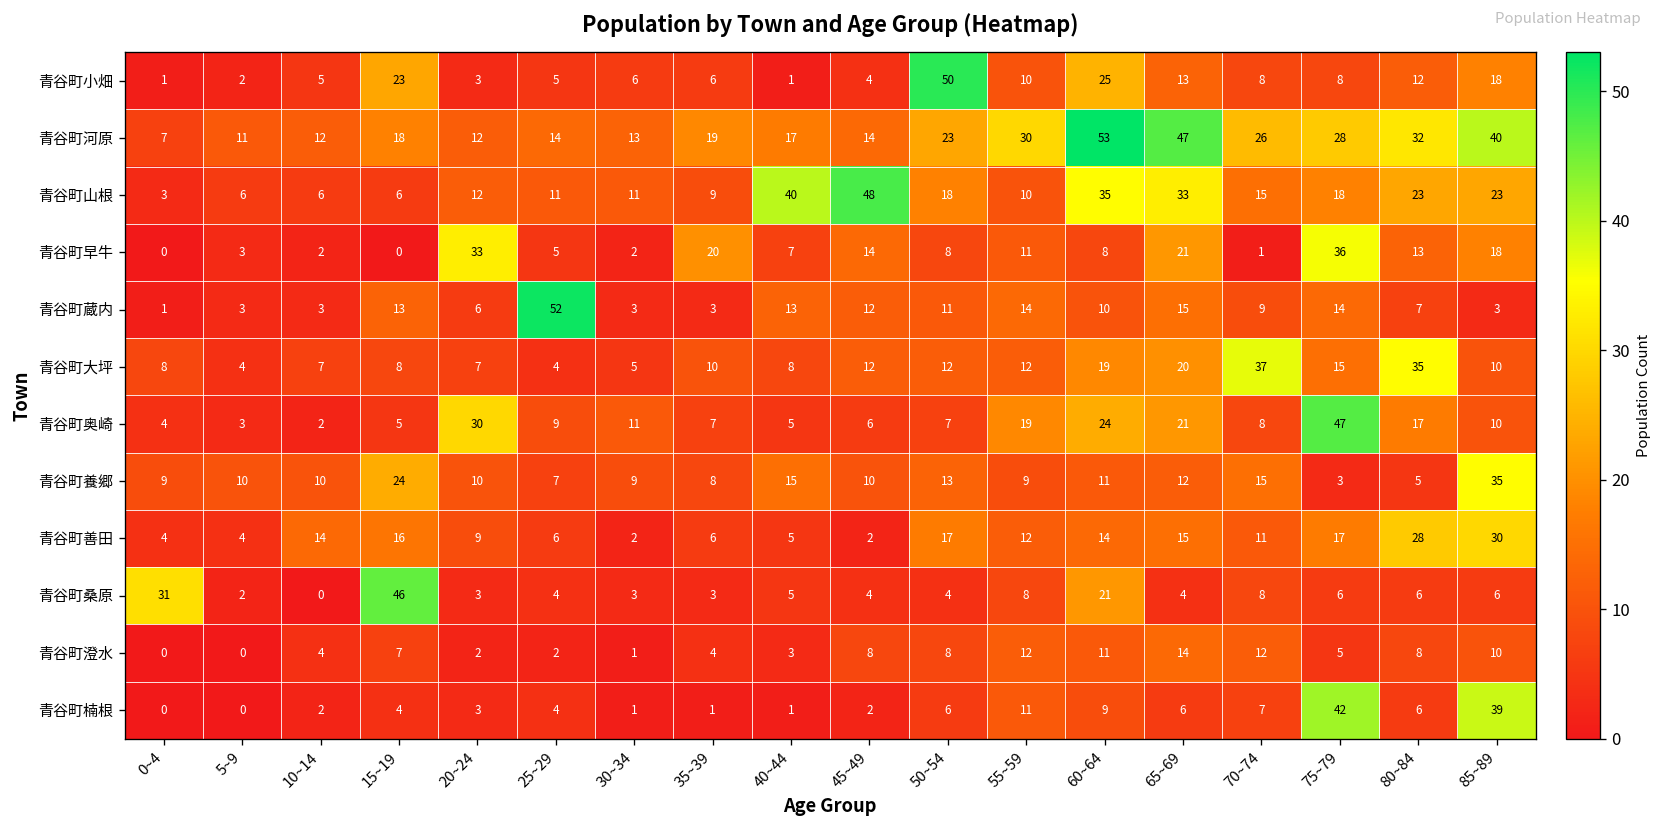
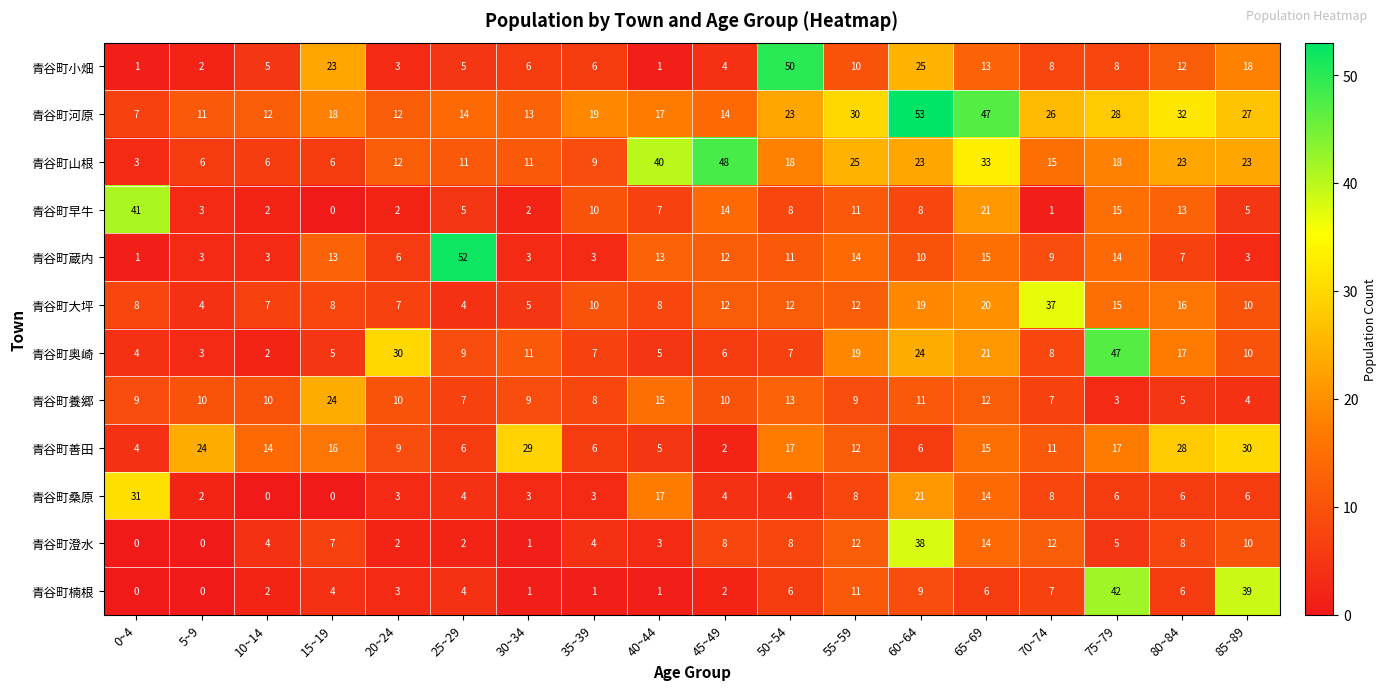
青谷町河原, 85~89: 40 -> 27
青谷町山根, 55~59: 10 -> 25
青谷町山根, 60~64: 35 -> 23
青谷町早牛, 0~4: 0 -> 41
青谷町早牛, 20~24: 33 -> 2
青谷町早牛, 35~39: 20 -> 10
青谷町早牛, 75~79: 36 -> 15
青谷町早牛, 85~89: 18 -> 5
青谷町大坪, 80~84: 35 -> 16
青谷町養郷, 70~74: 15 -> 7
青谷町養郷, 85~89: 35 -> 4
青谷町善田, 5~9: 4 -> 24
青谷町善田, 30~34: 2 -> 29
青谷町善田, 60~64: 14 -> 6
青谷町桑原, 15~19: 46 -> 0
青谷町桑原, 40~44: 5 -> 17
青谷町桑原, 65~69: 4 -> 14
青谷町澄水, 60~64: 11 -> 38
